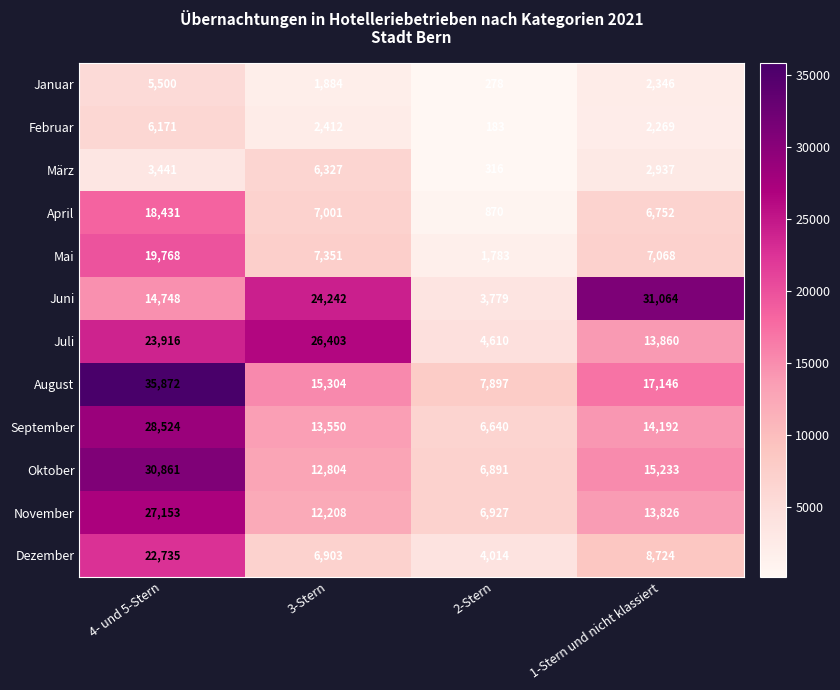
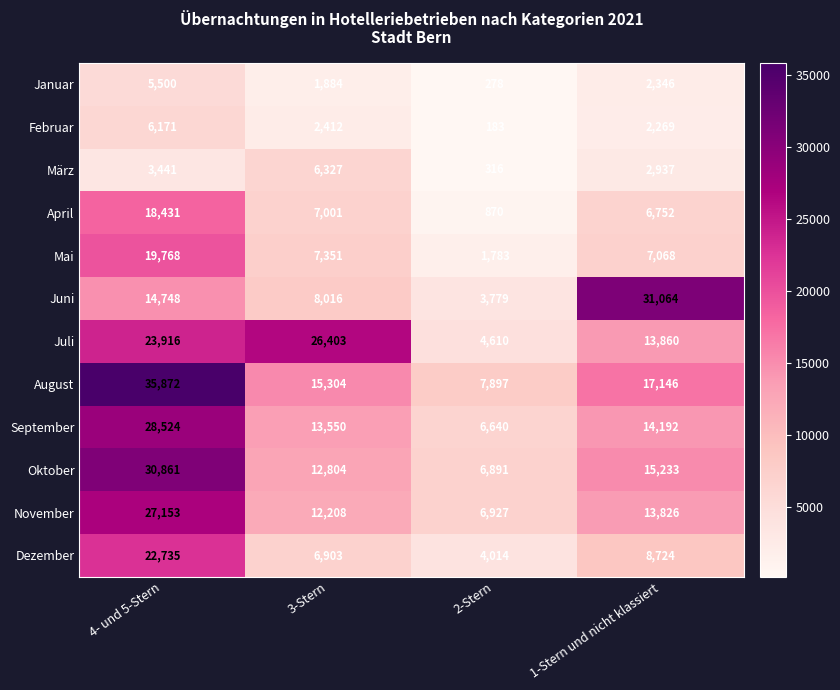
Juni, 3-Stern: 24,242 -> 8,016
